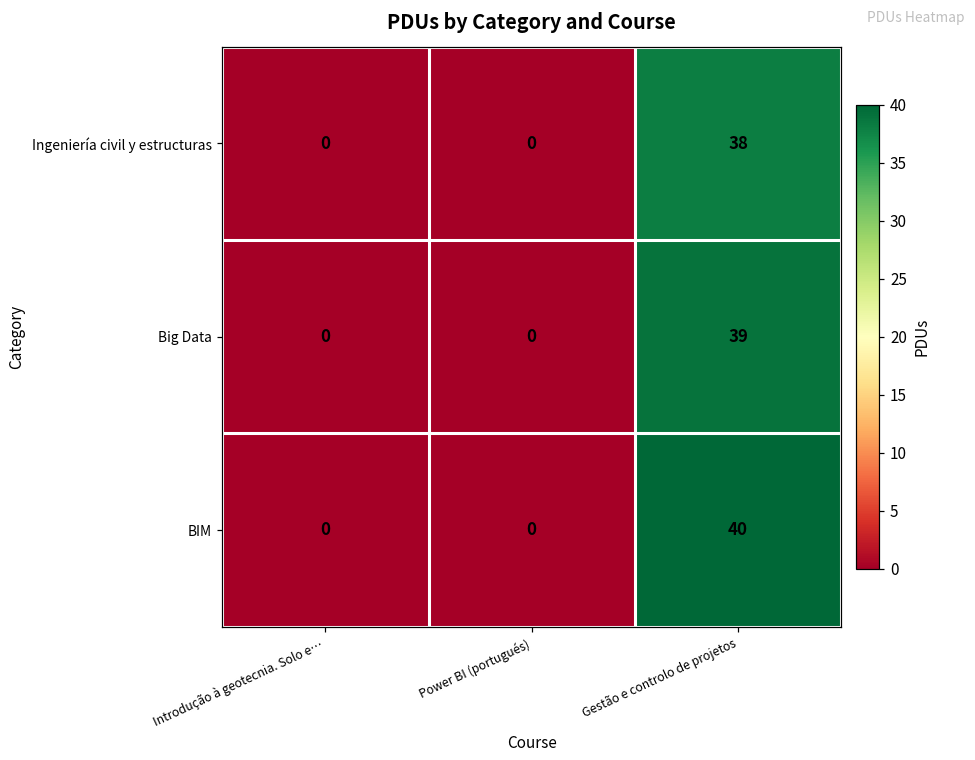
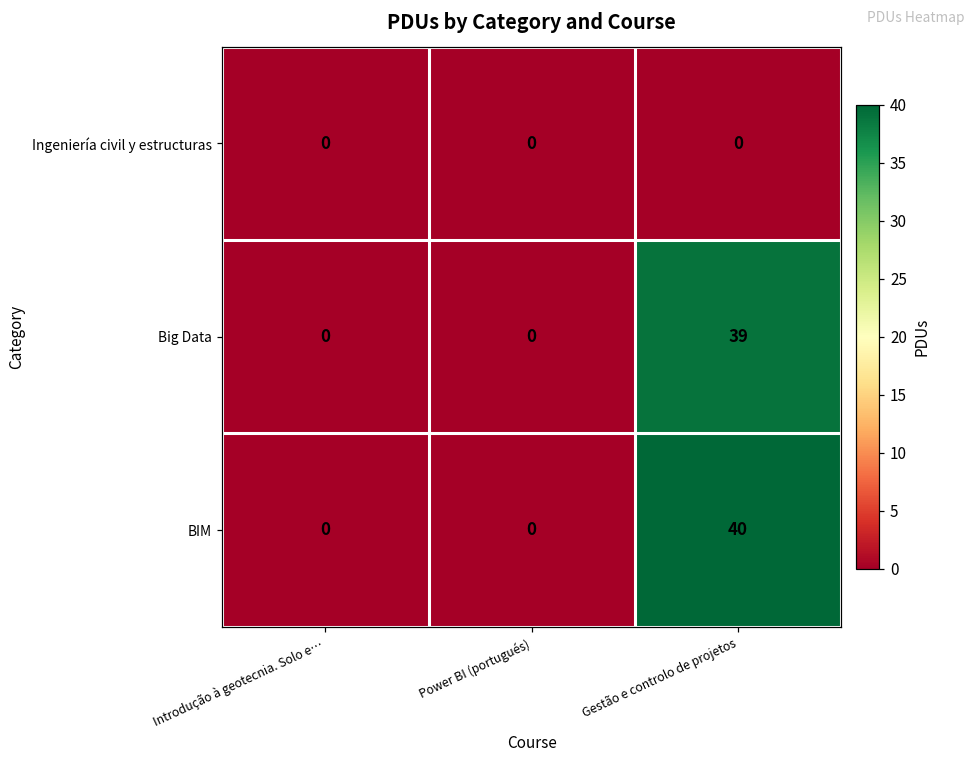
Ingeniería civil y estructuras, Gestão e controlo de projetos: 38 -> 0
